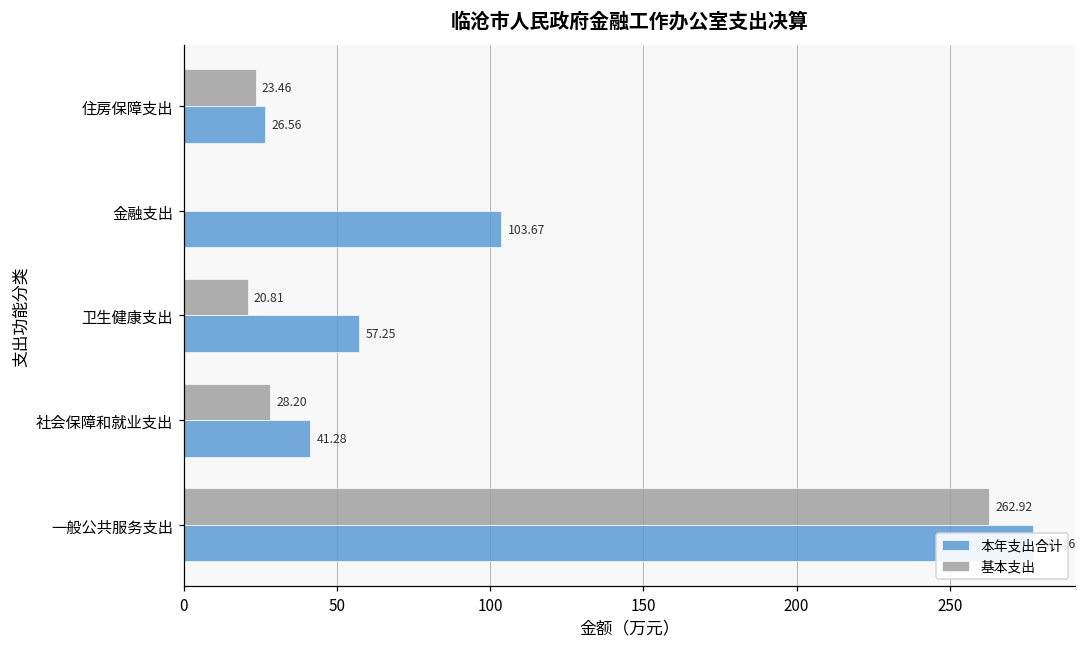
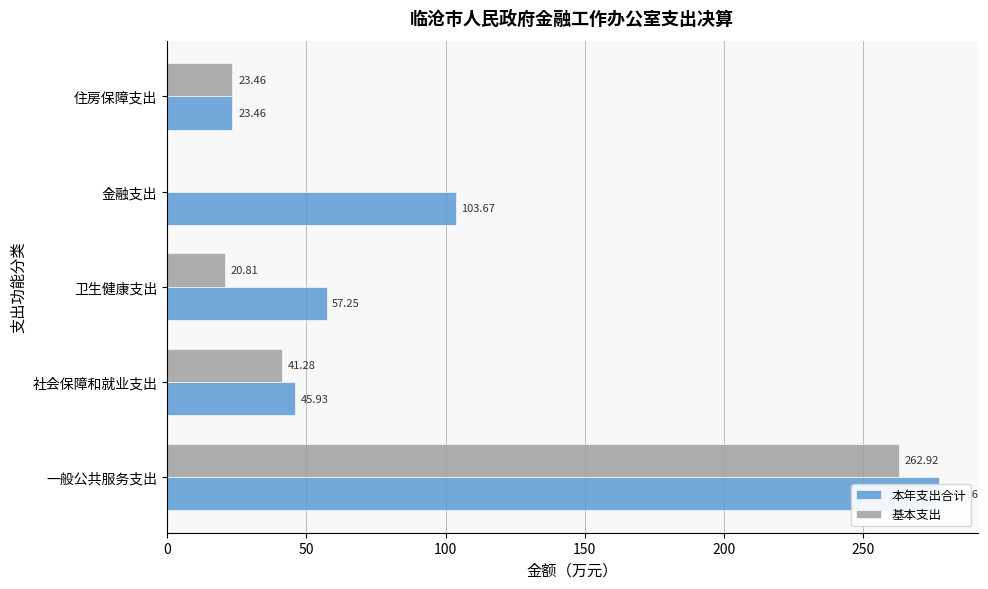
本年支出合计, 住房保障支出: 26.56 -> 23.46
基本支出, 社会保障和就业支出: 28.20 -> 41.28
本年支出合计, 社会保障和就业支出: 41.28 -> 45.93
